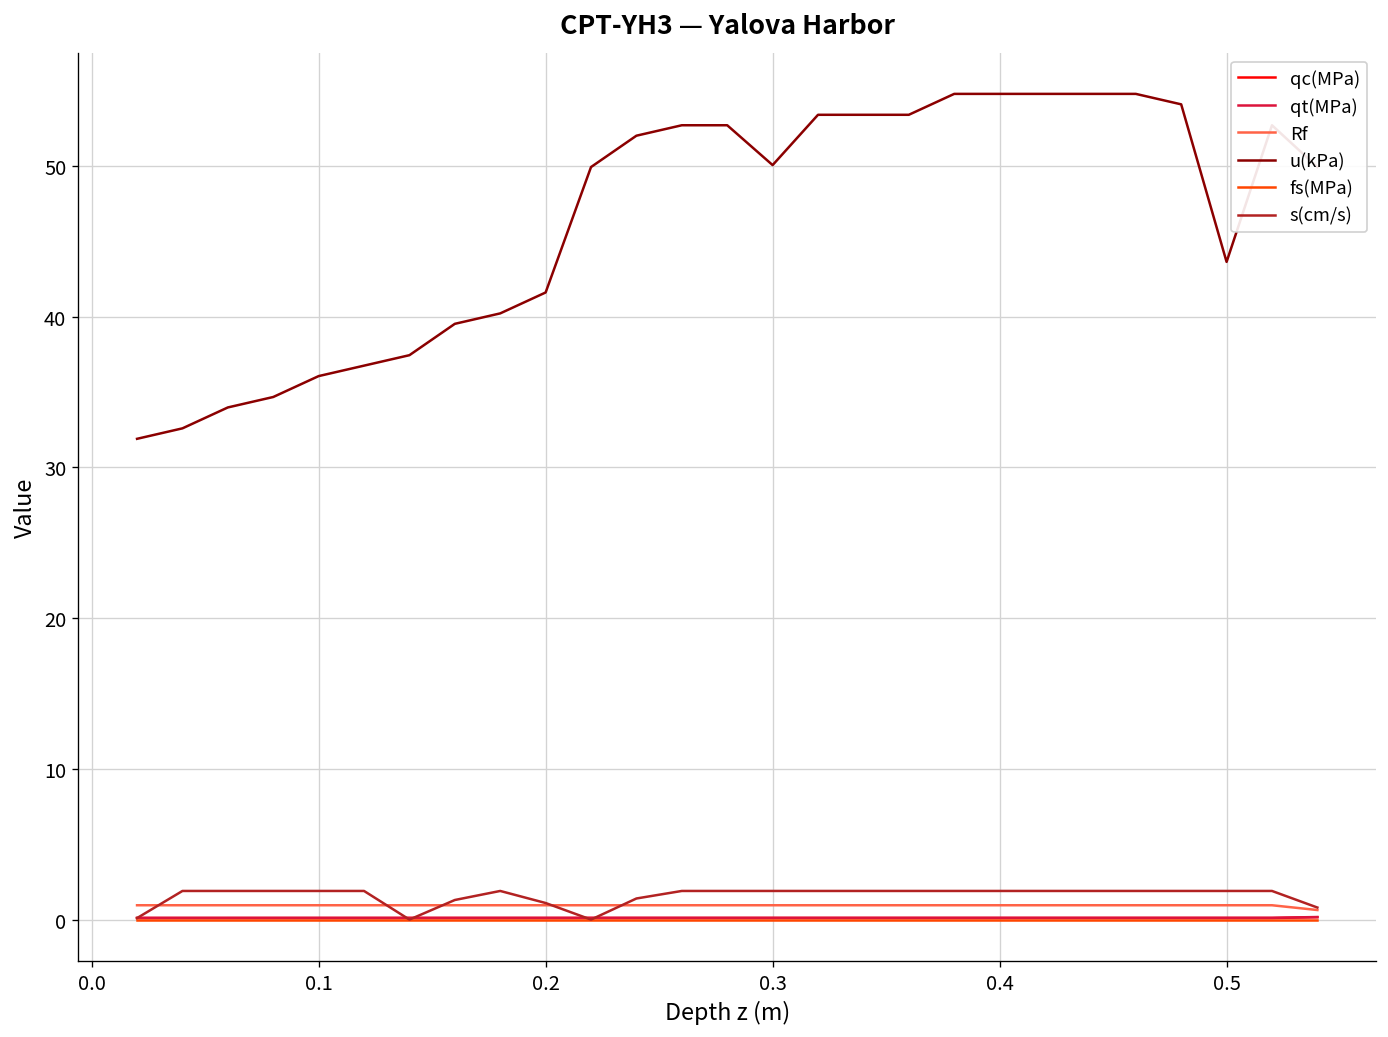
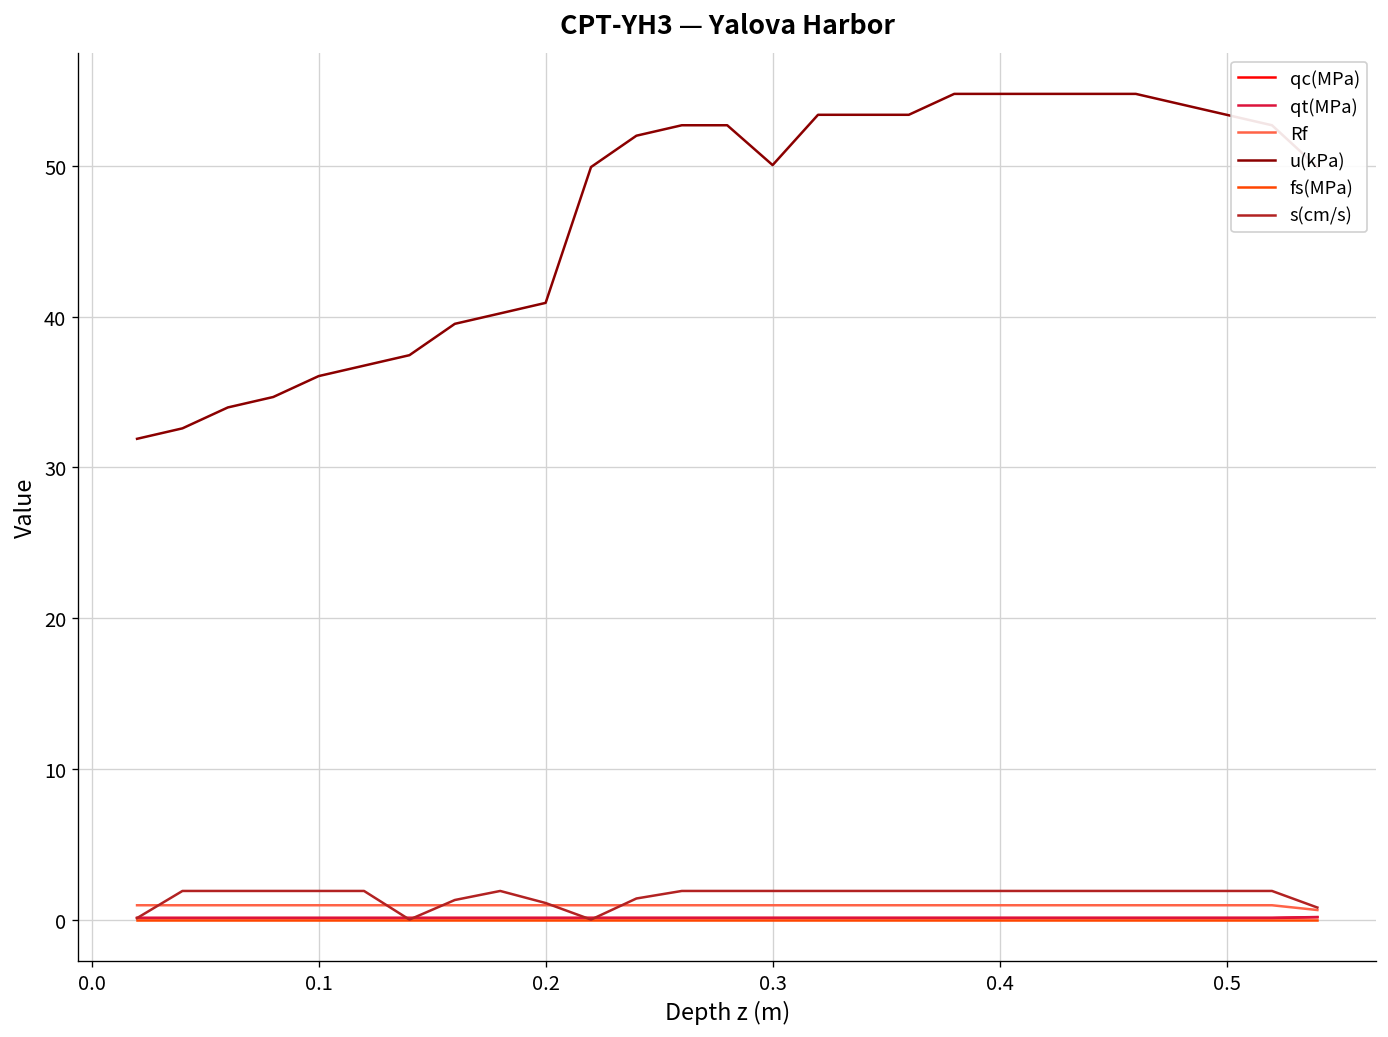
u(kPa), 0.2: 41.6 -> 40.9
u(kPa), 0.5: 43.6 -> 53.4
